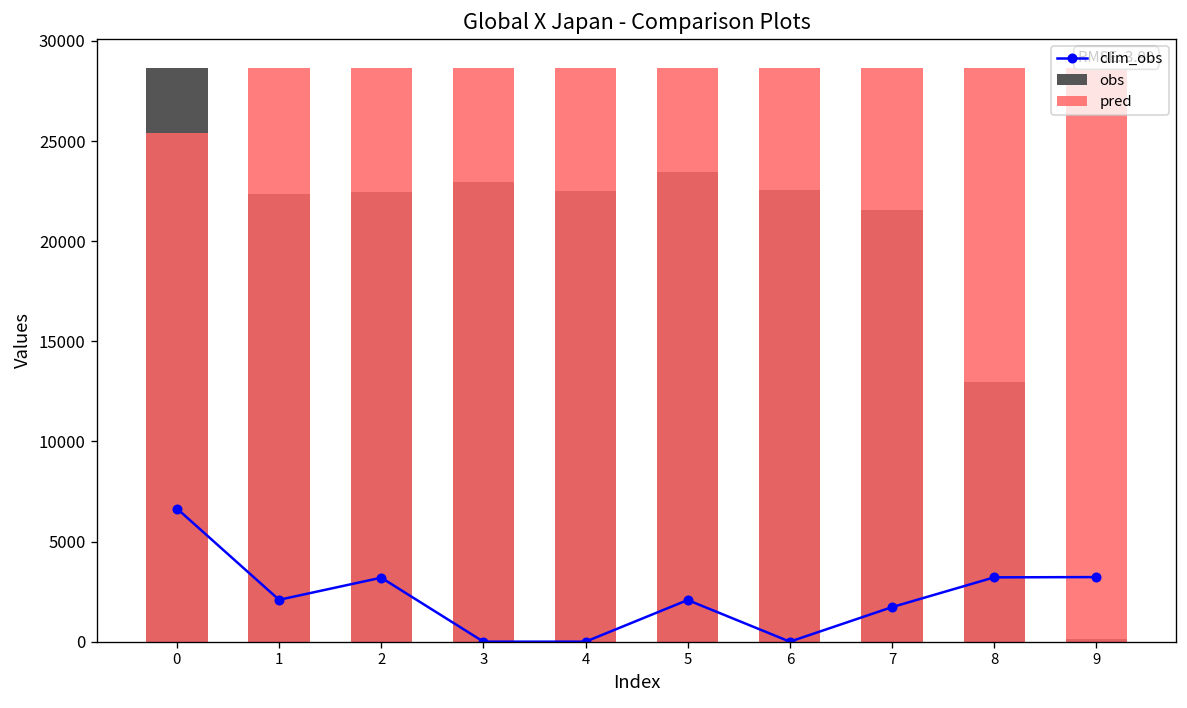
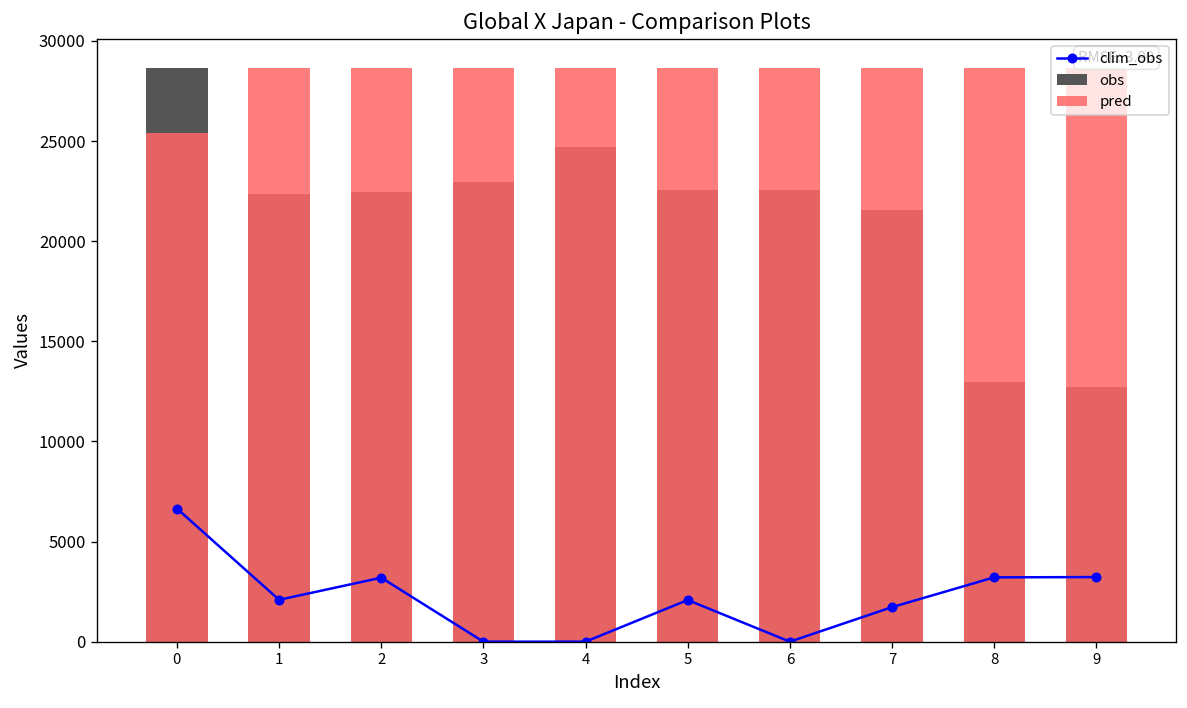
obs, 4: 22500 -> 24700
obs, 5: 23500 -> 22500
obs, 9: 100 -> 12700
